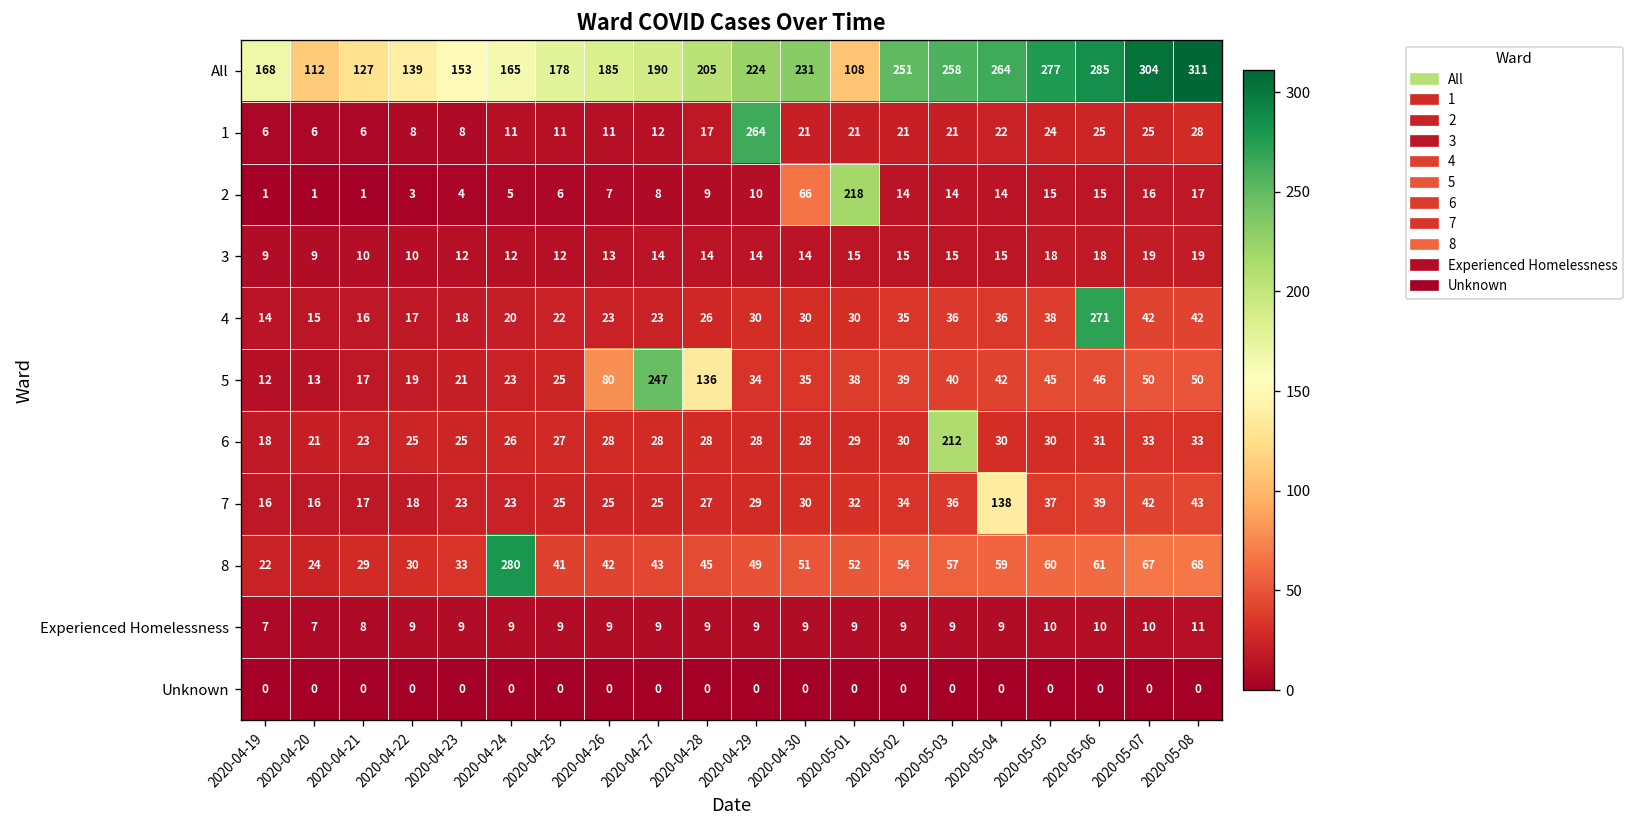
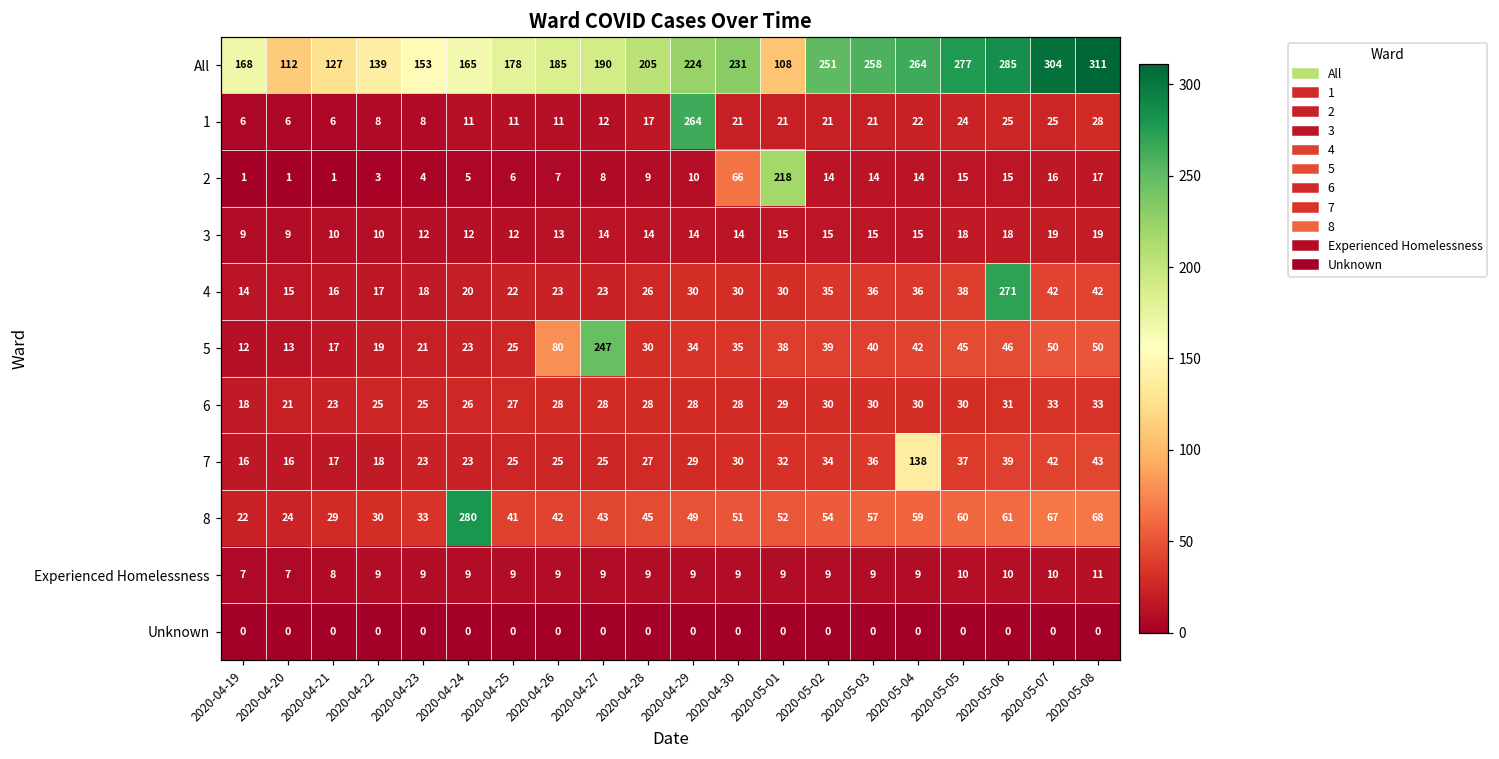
5, 2020-04-28: 136 -> 30
6, 2020-05-03: 212 -> 30
